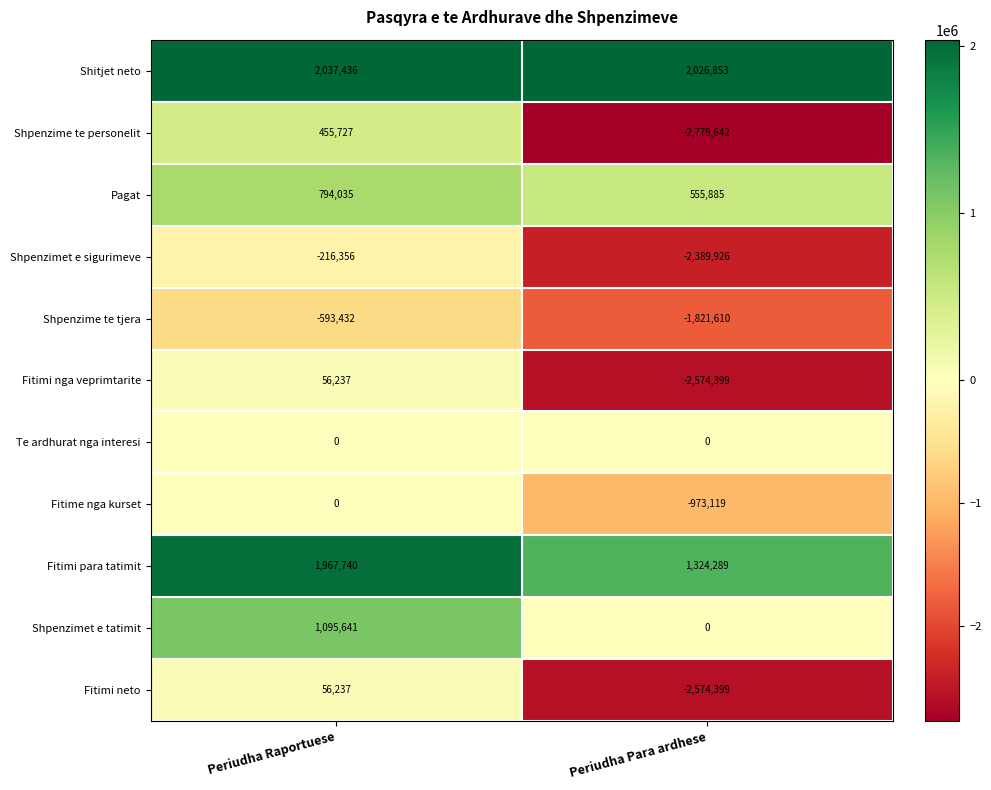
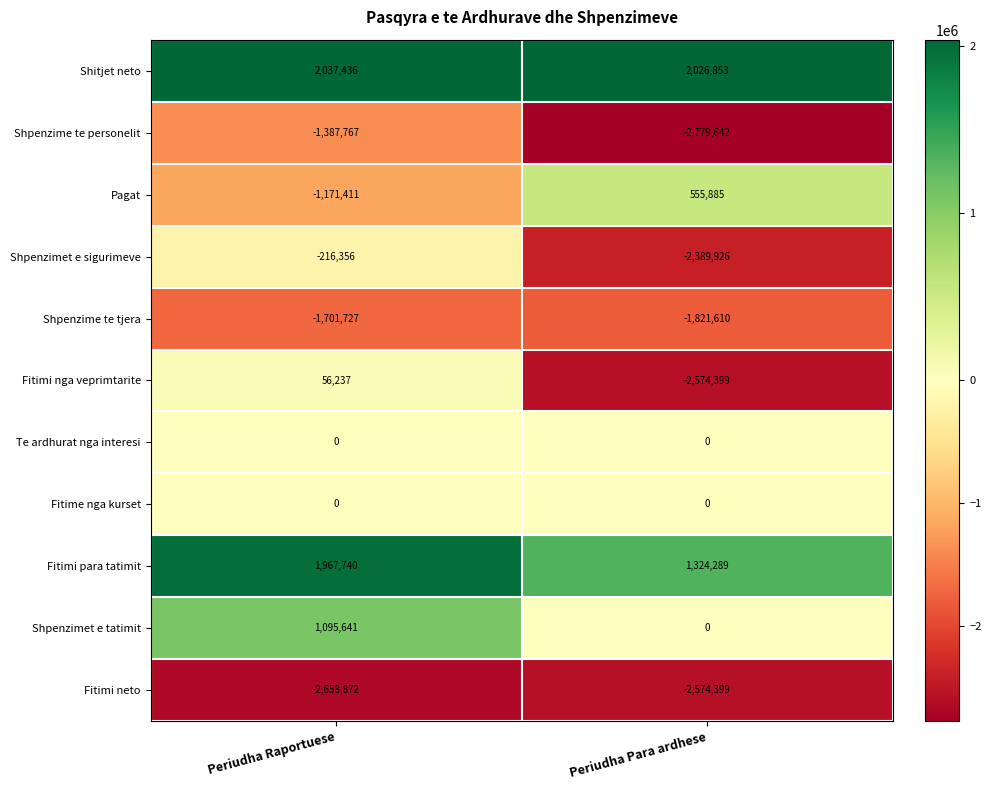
Shpenzime te personelit, Periudha Raportuese: 455,727 -> -1,387,767
Pagat, Periudha Raportuese: 794,035 -> -1,171,411
Shpenzime te tjera, Periudha Raportuese: -593,432 -> -1,701,727
Fitime nga kurset, Periudha Para ardhese: -973,119 -> 0
Fitimi neto, Periudha Raportuese: 56,237 -> -2,658,872
